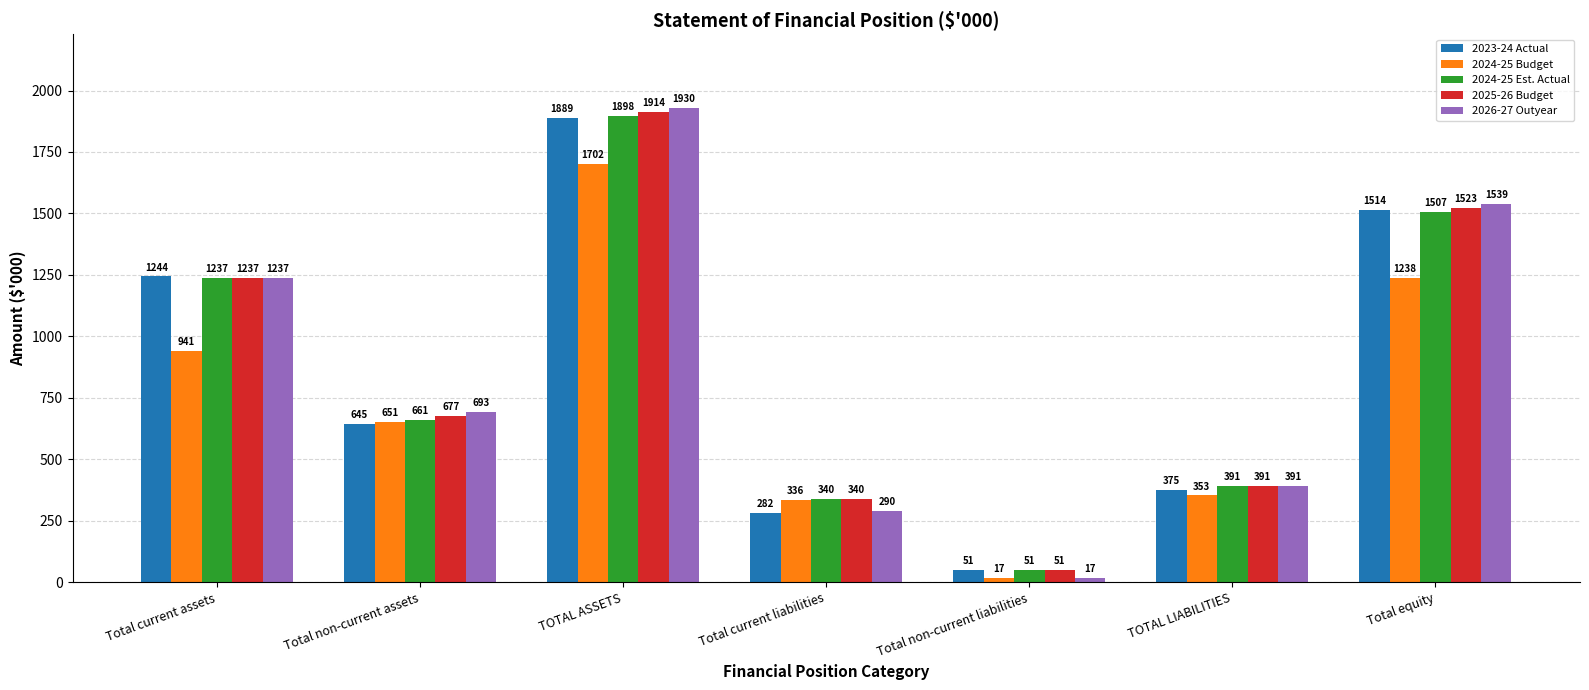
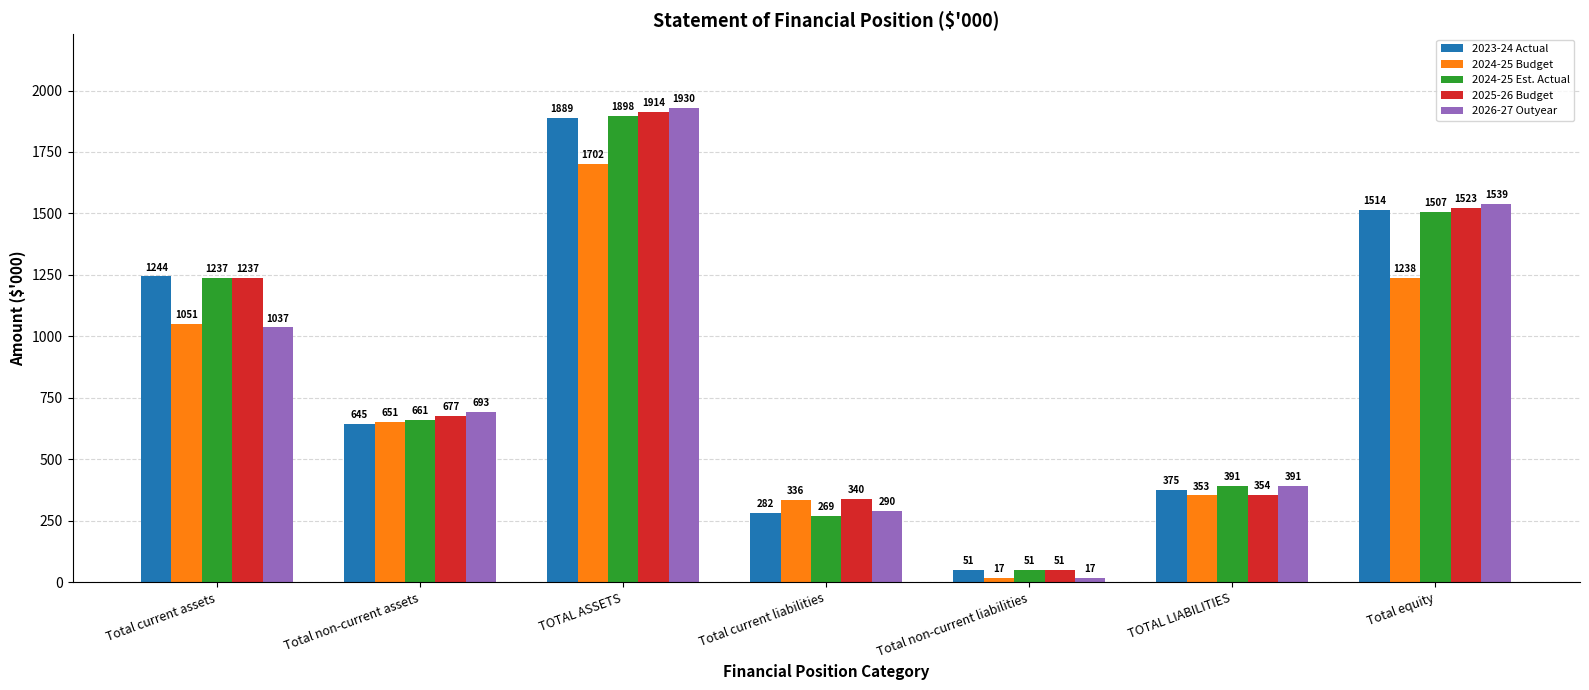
2024-25 Budget, Total current assets: 941 -> 1051
2026-27 Outyear, Total current assets: 1237 -> 1037
2024-25 Est. Actual, Total current liabilities: 340 -> 269
2025-26 Budget, TOTAL LIABILITIES: 391 -> 354
